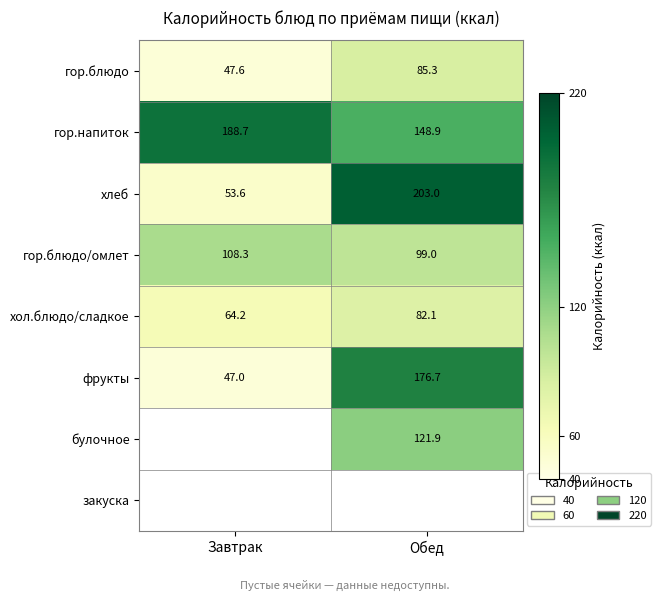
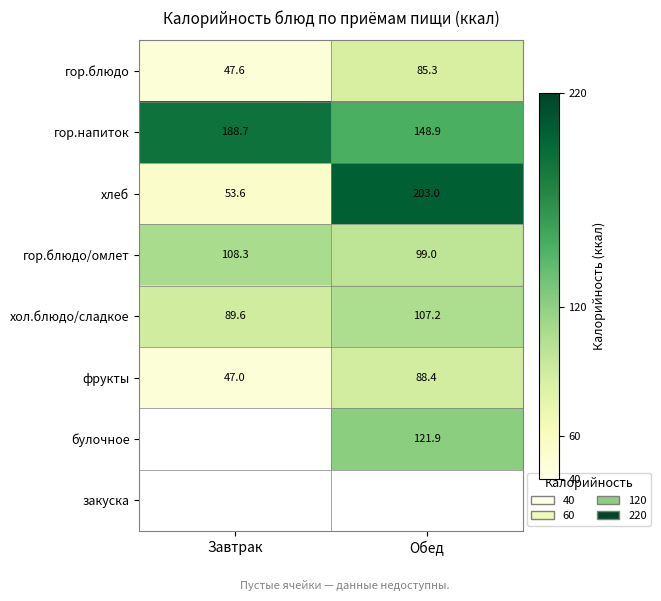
хол.блюдо/сладкое, Завтрак: 64.2 -> 89.6
хол.блюдо/сладкое, Обед: 82.1 -> 107.2
фрукты, Обед: 176.7 -> 88.4
